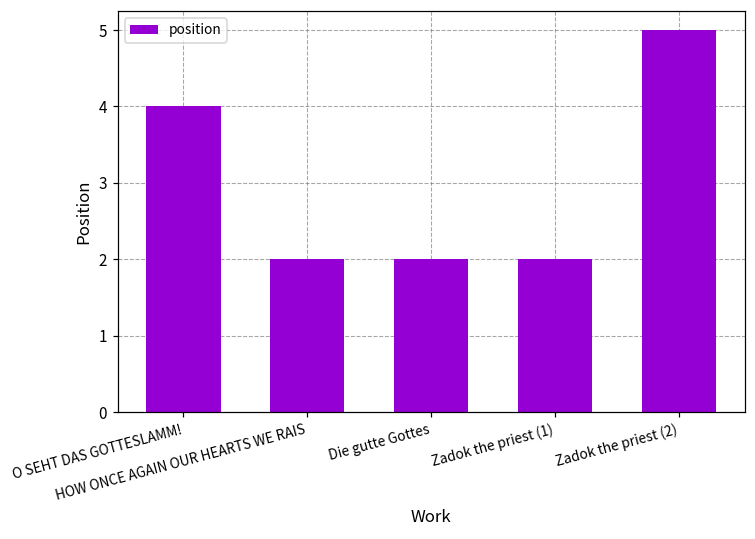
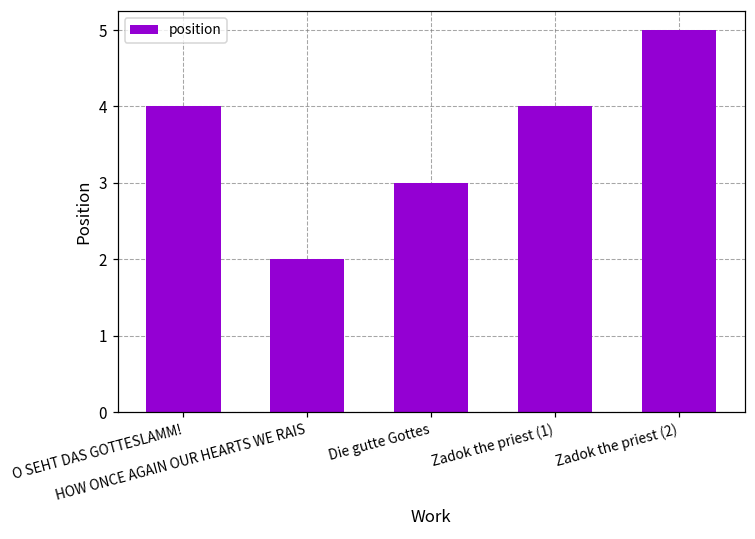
Die gutte Gottes: 2 -> 3
Zadok the priest (1): 2 -> 4
